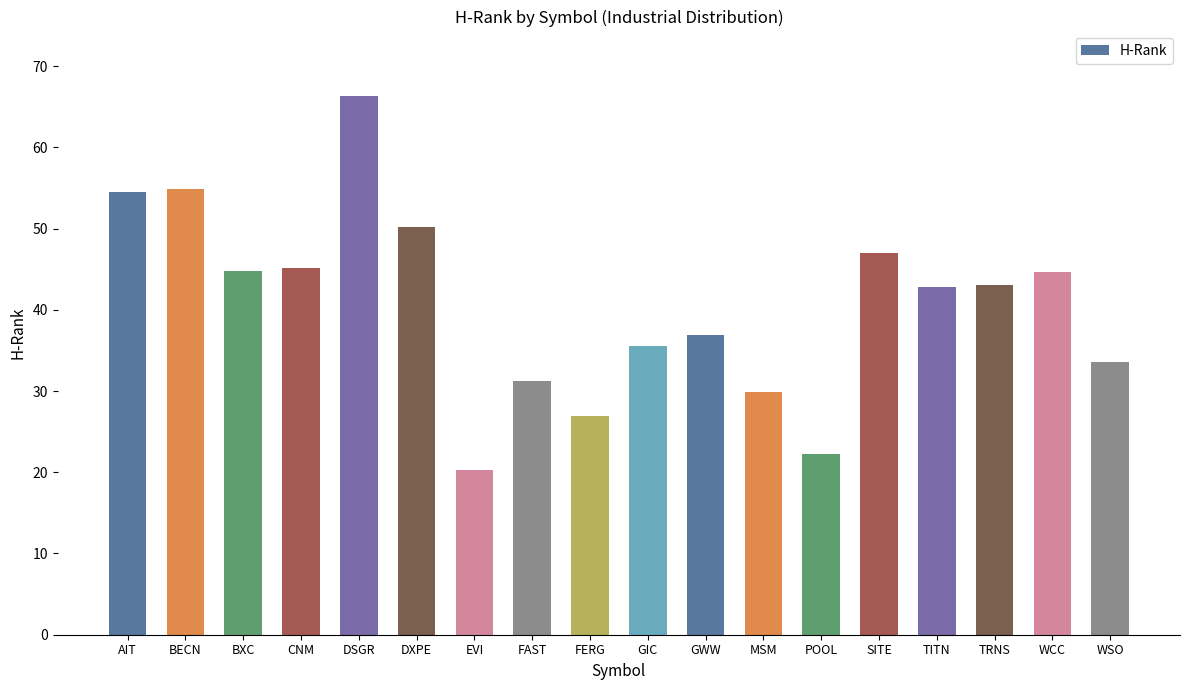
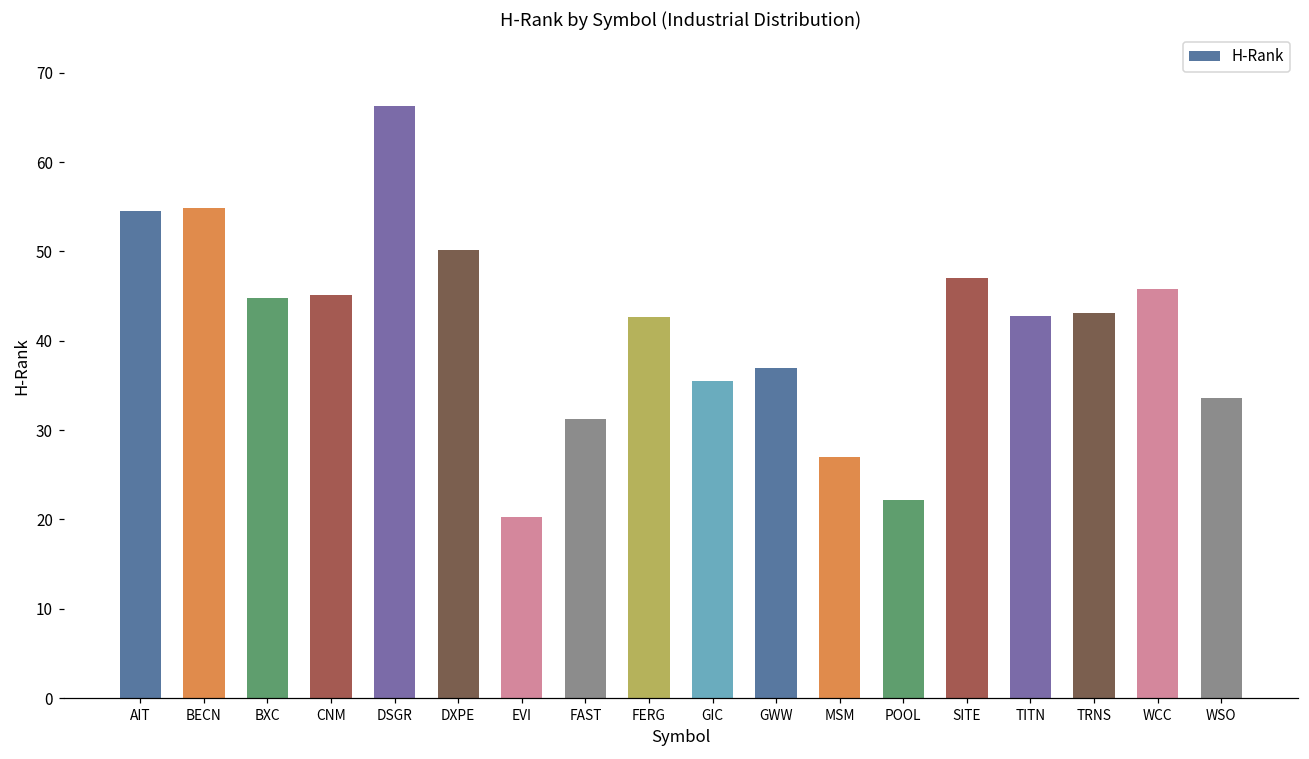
FERG: 27 -> 43
MSM: 30 -> 27
WCC: 45 -> 46
